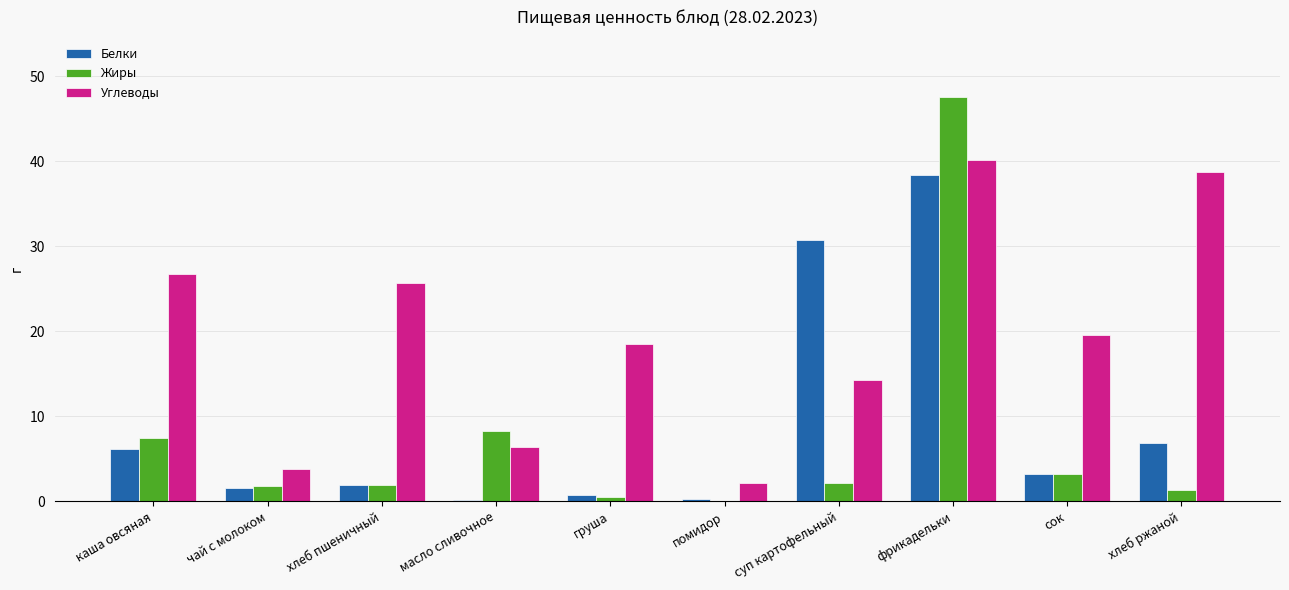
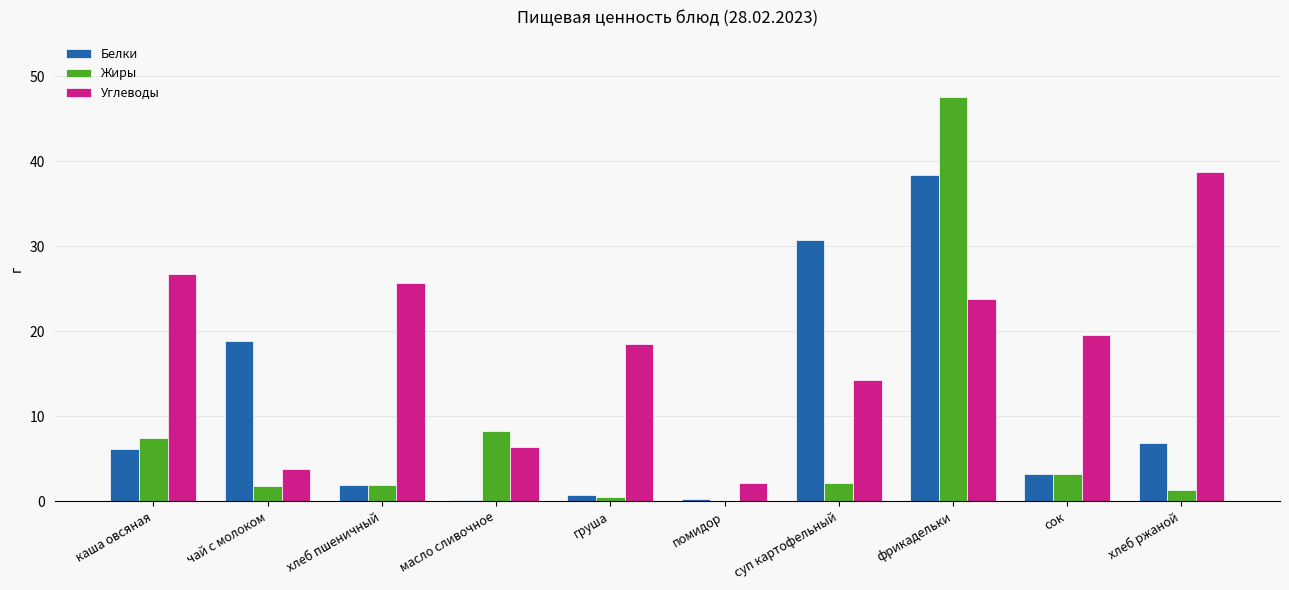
Белки, чай с молоком: 2 -> 19
Углеводы, фрикадельки: 40 -> 24
